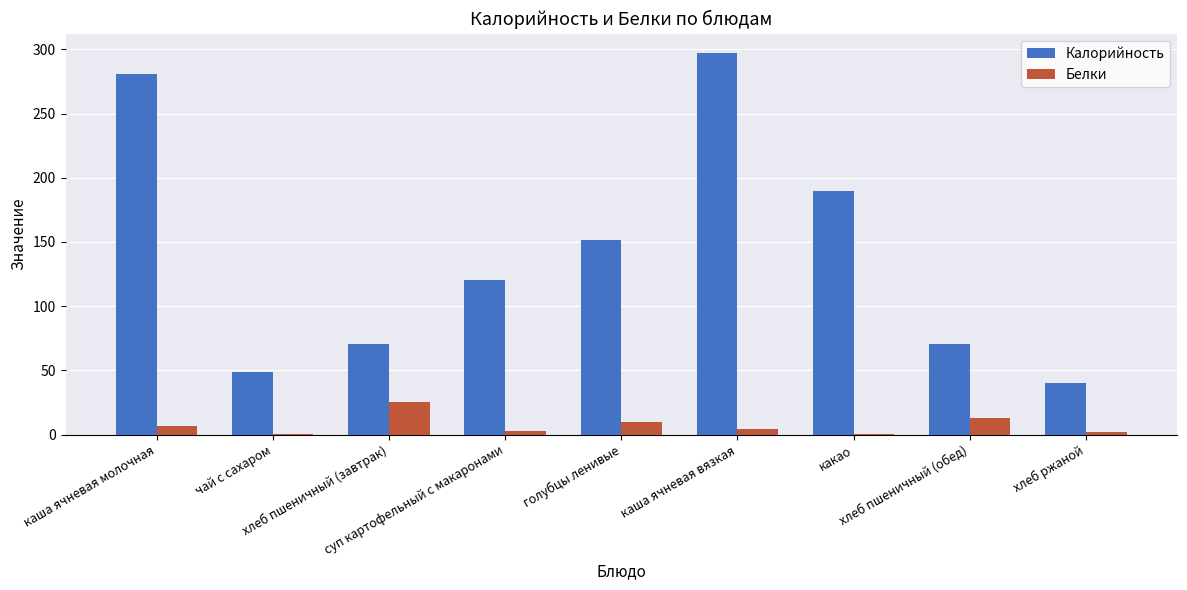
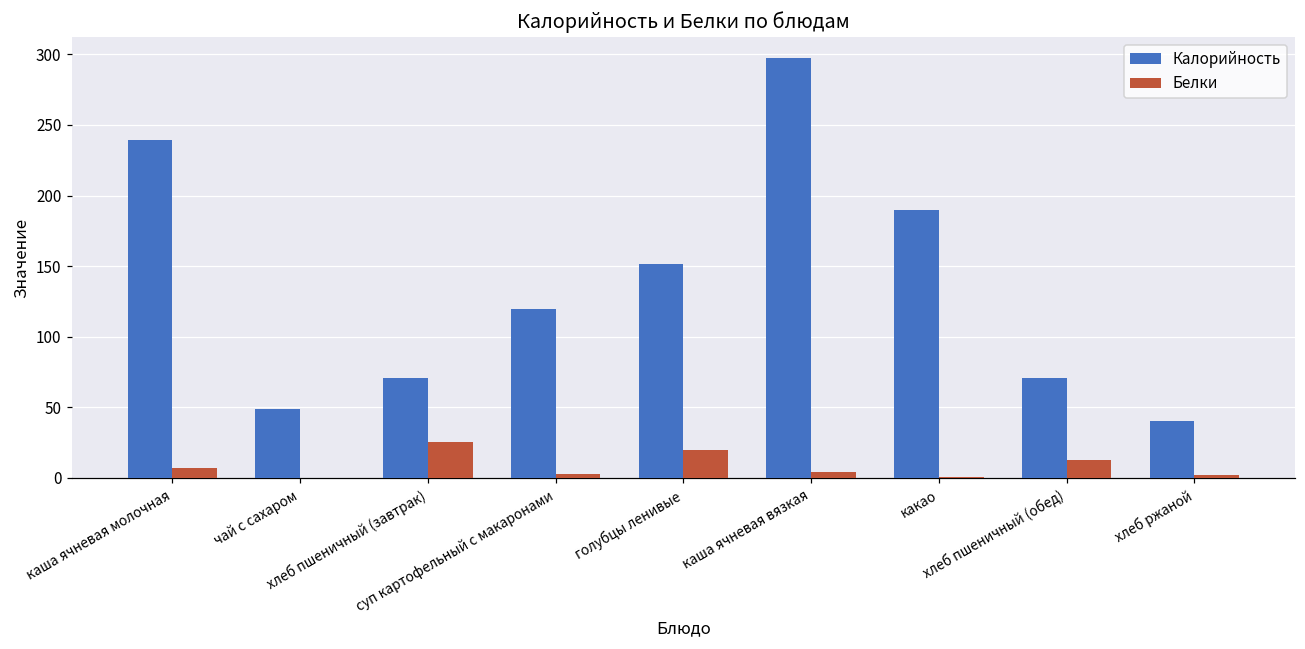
Калорийность, каша ячневая молочная: 281 -> 240
Белки, голубцы ленивые: 9 -> 20
